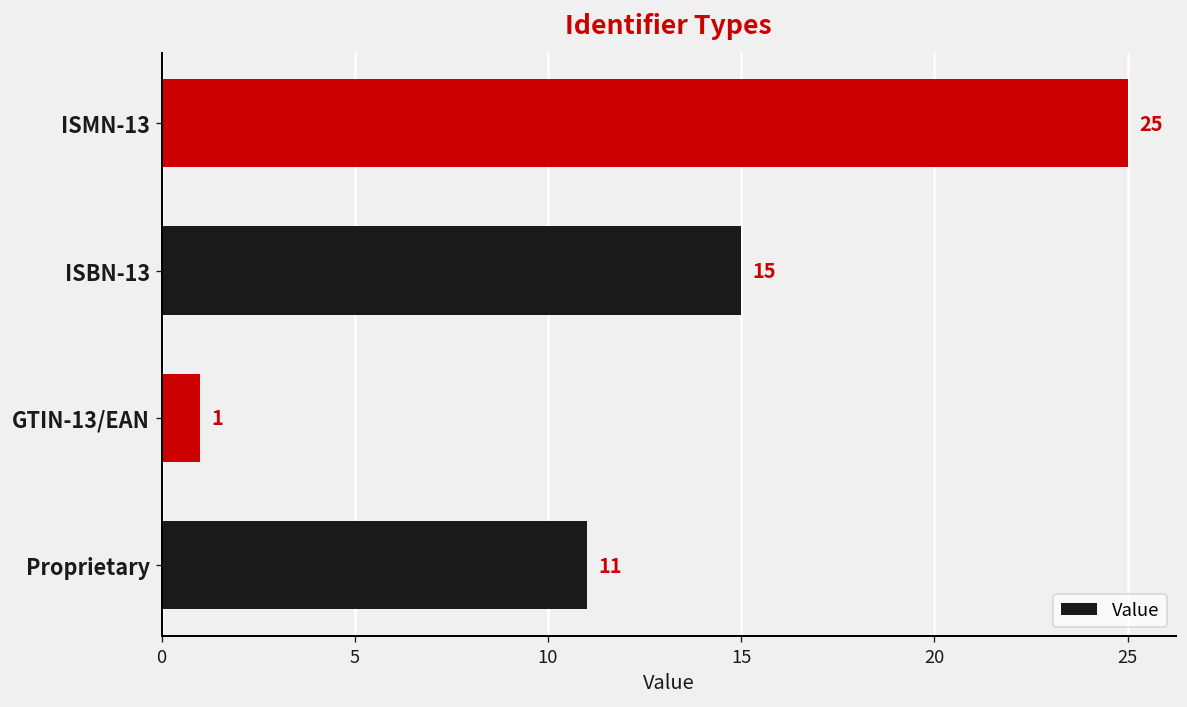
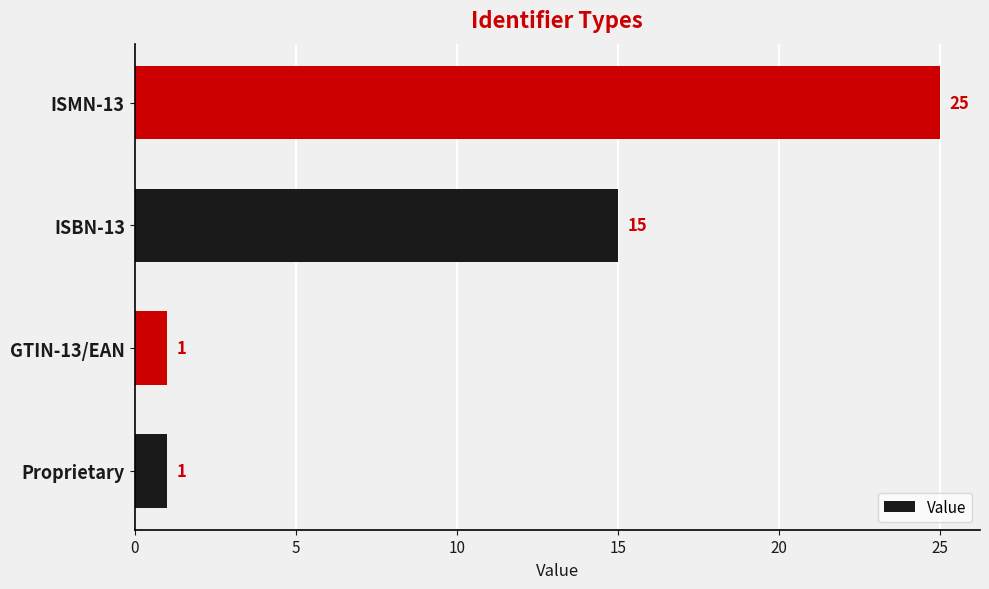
Proprietary: 11 -> 1
